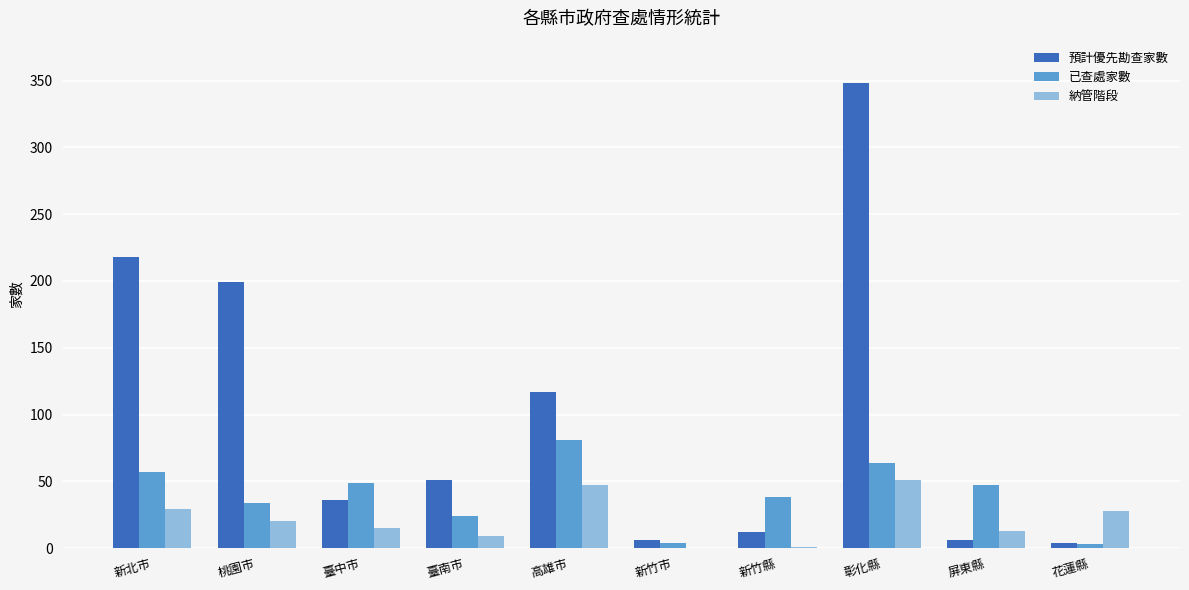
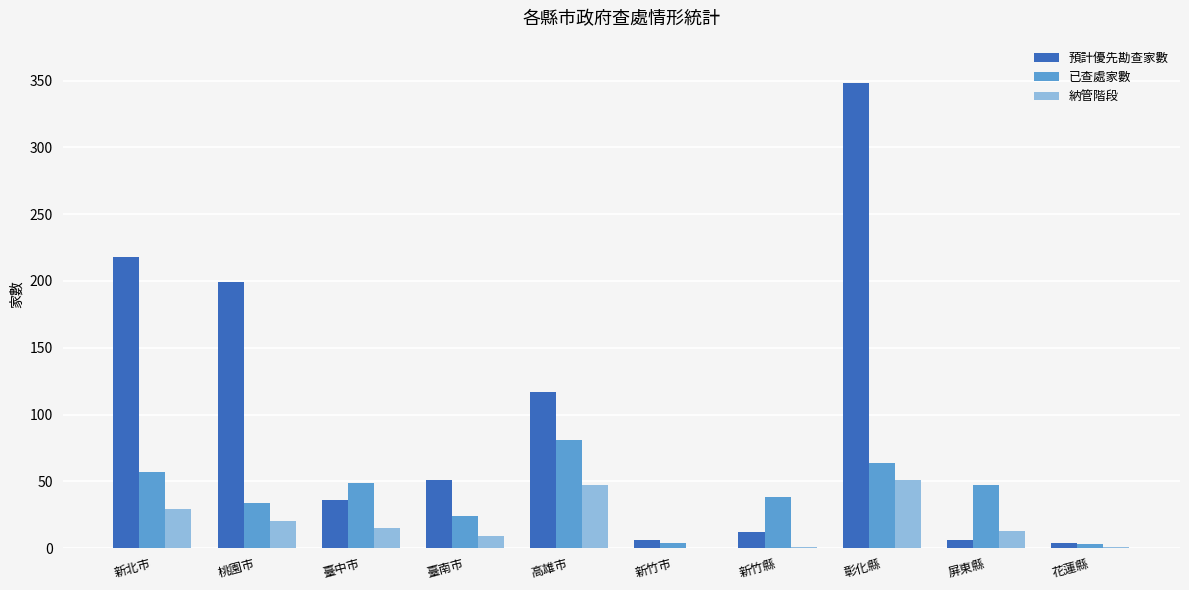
納管階段, 花蓮縣: 28 -> 1
